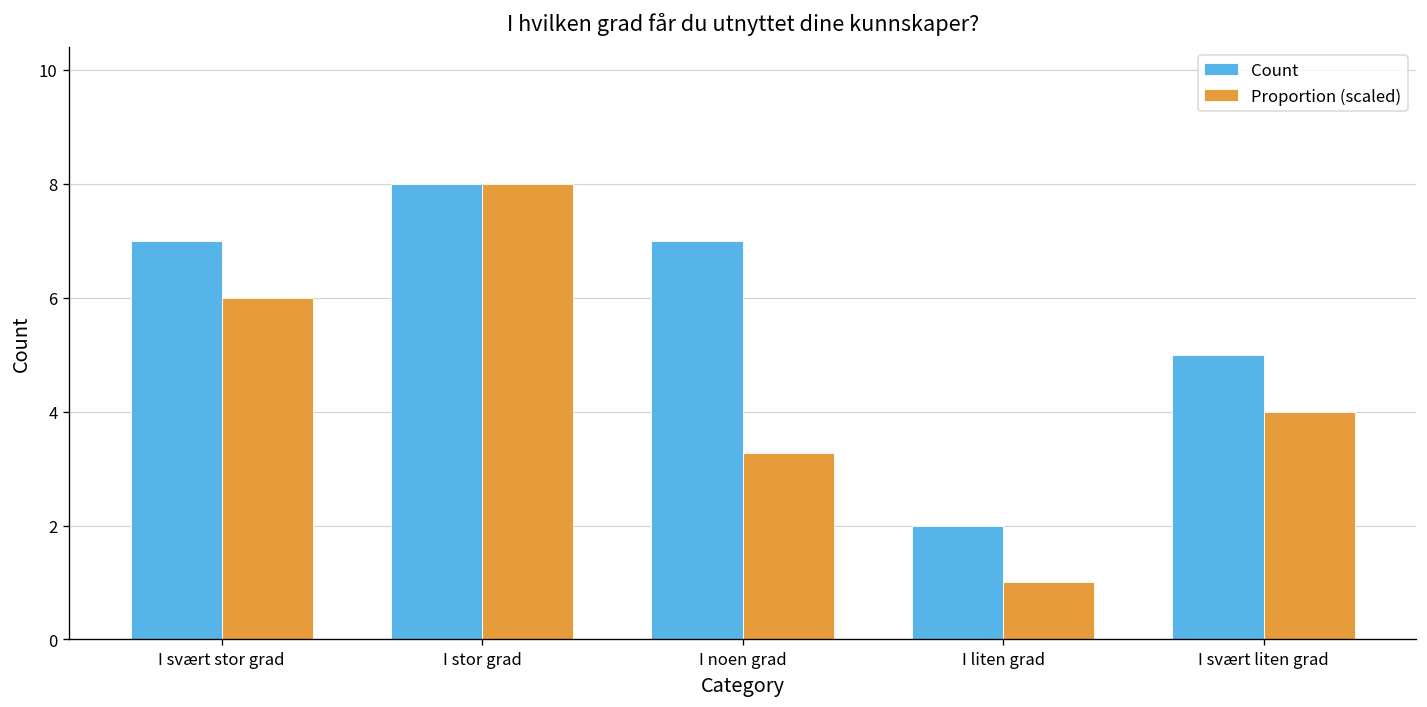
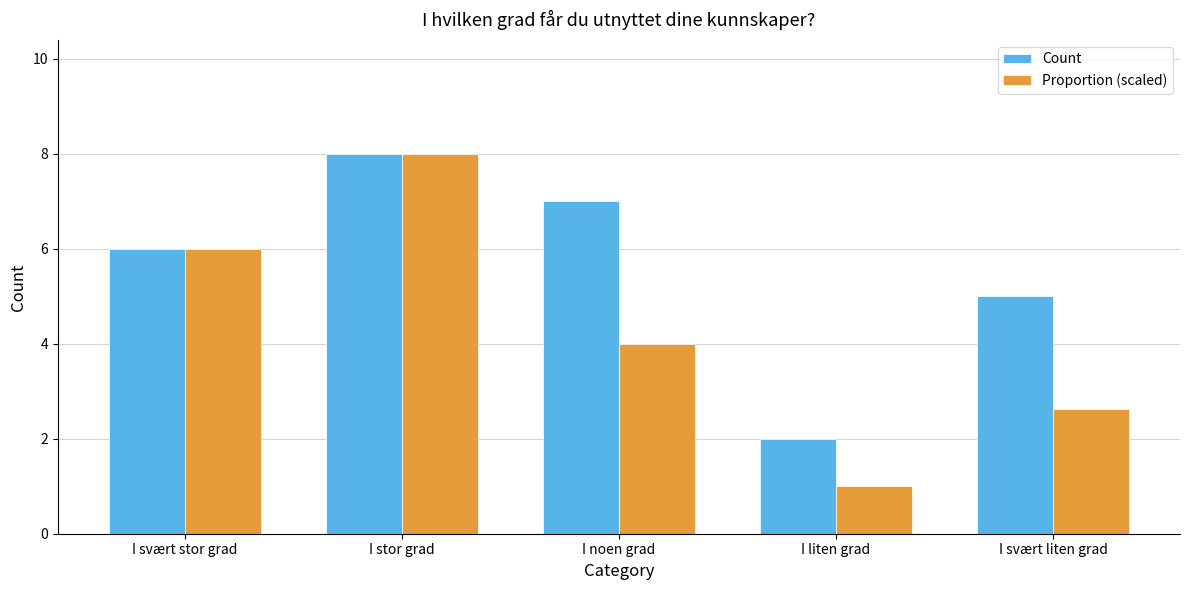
Count, I svært stor grad: 7 -> 6
Proportion (scaled), I noen grad: 3.3 -> 4.0
Proportion (scaled), I svært liten grad: 4.0 -> 2.6
